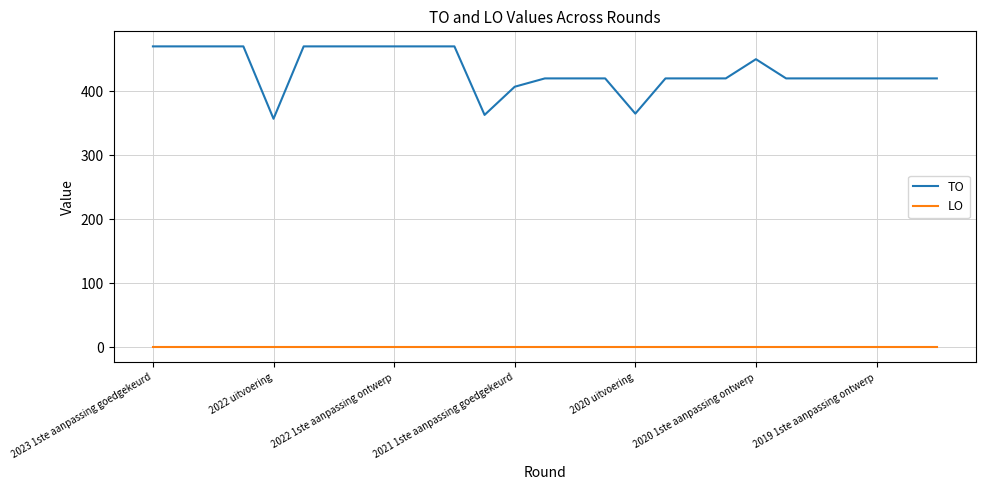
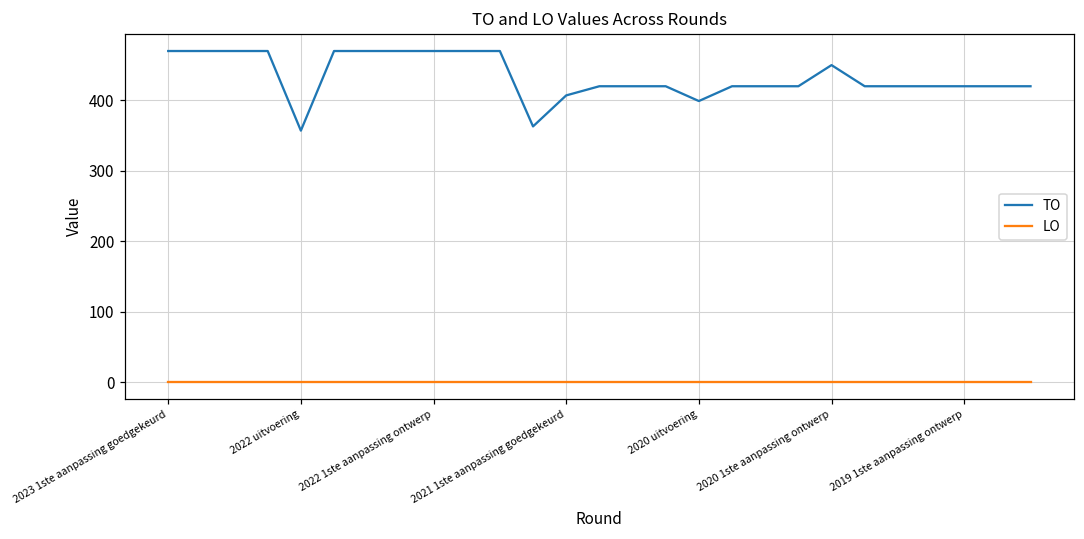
TO, 2020 uitvoering: 370 -> 400
